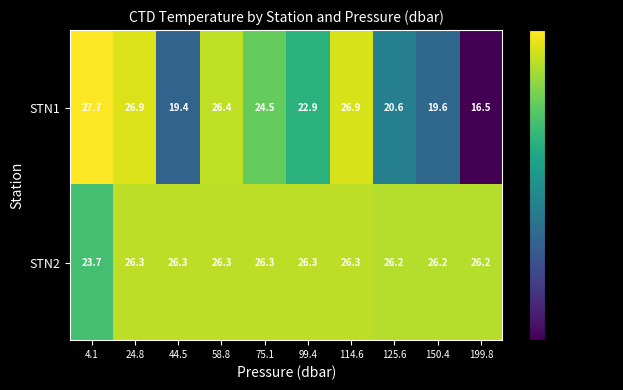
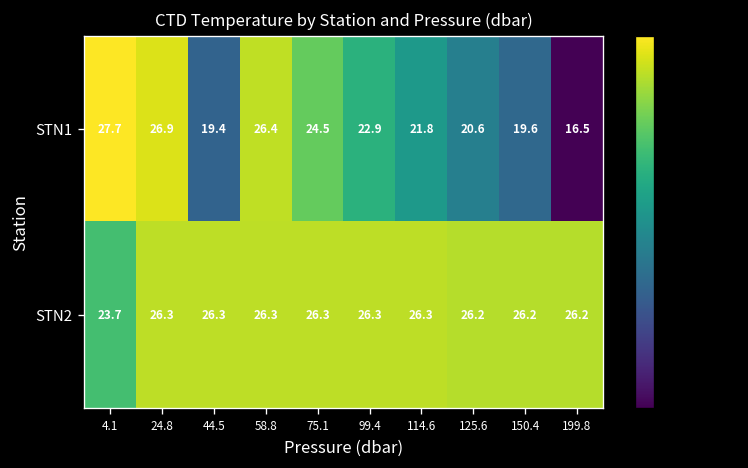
STN1, 114.6: 26.9 -> 21.8
